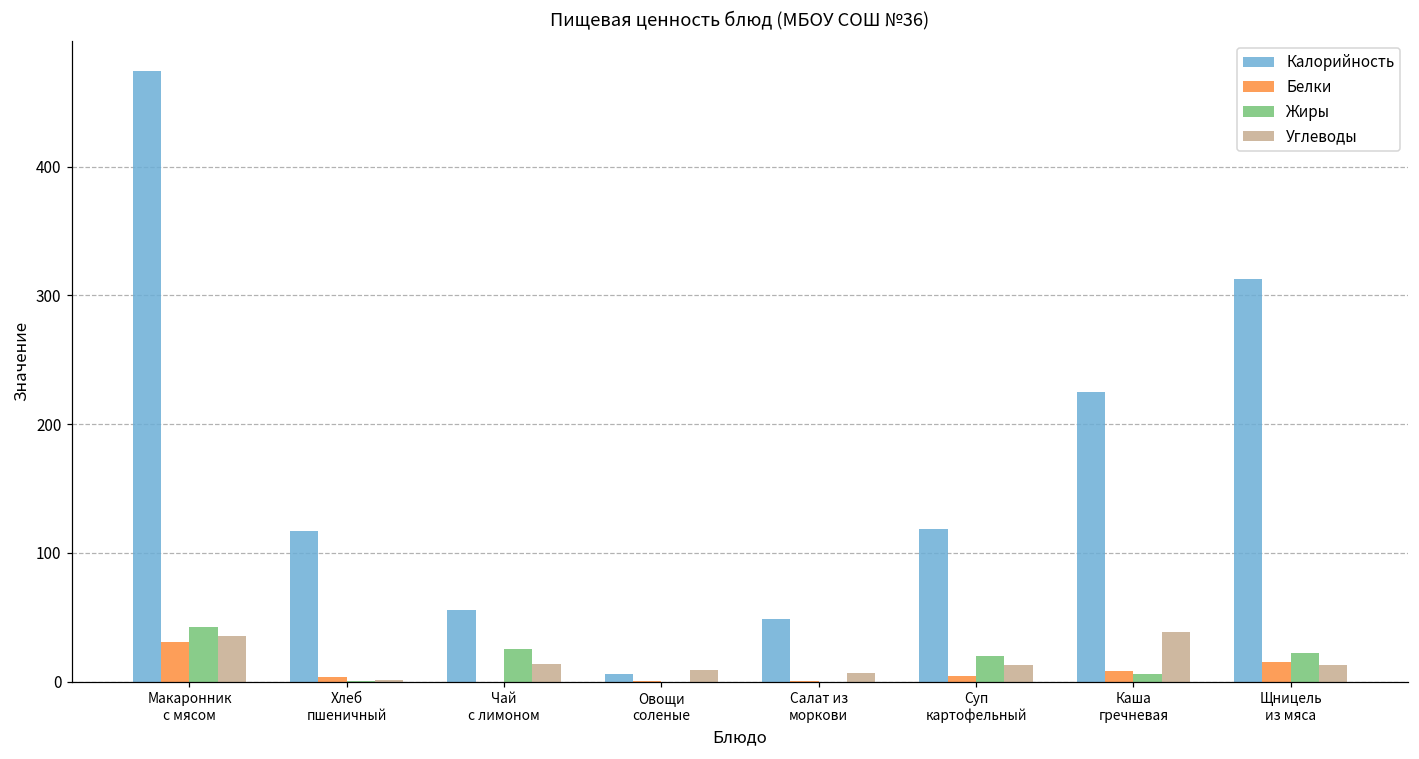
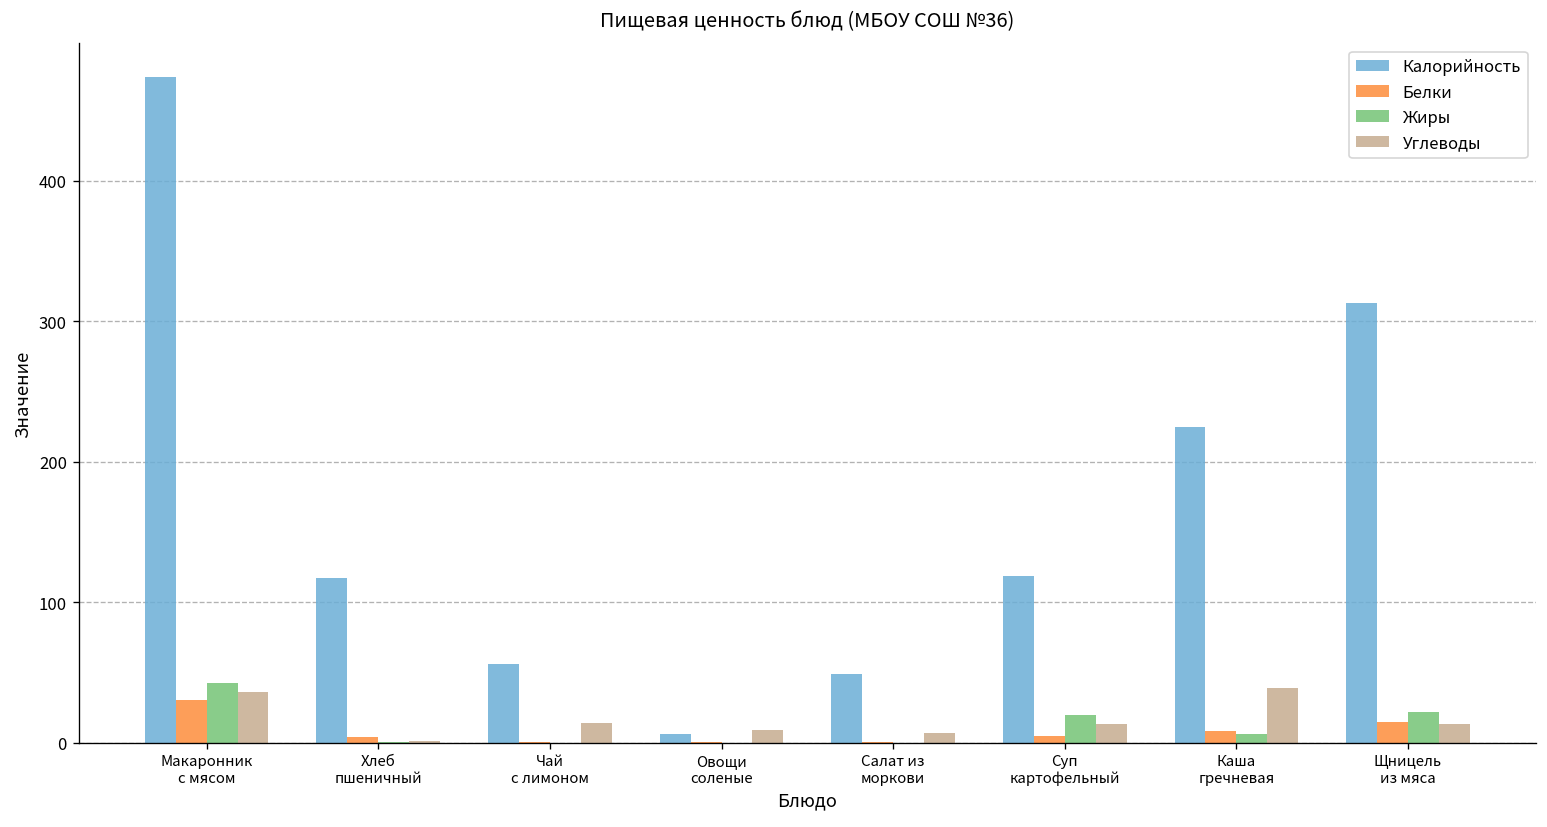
Жиры, Чай с лимоном: 25 -> 0
